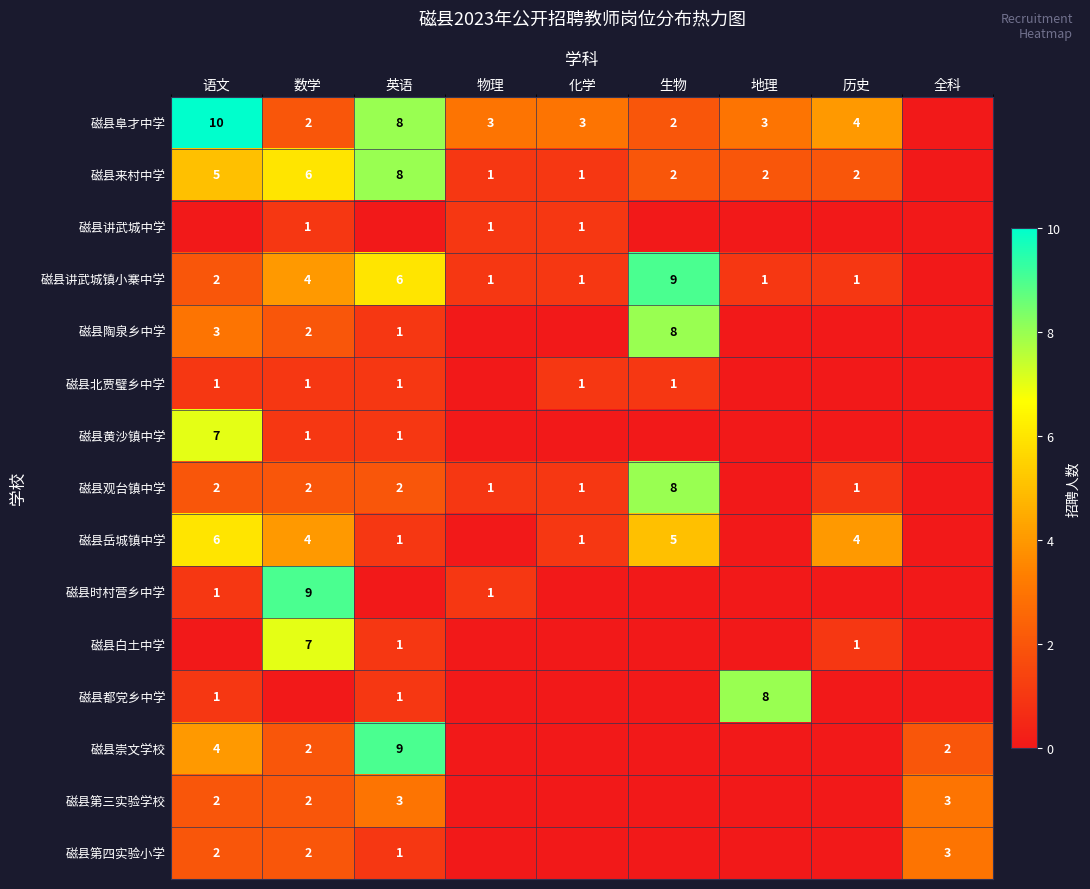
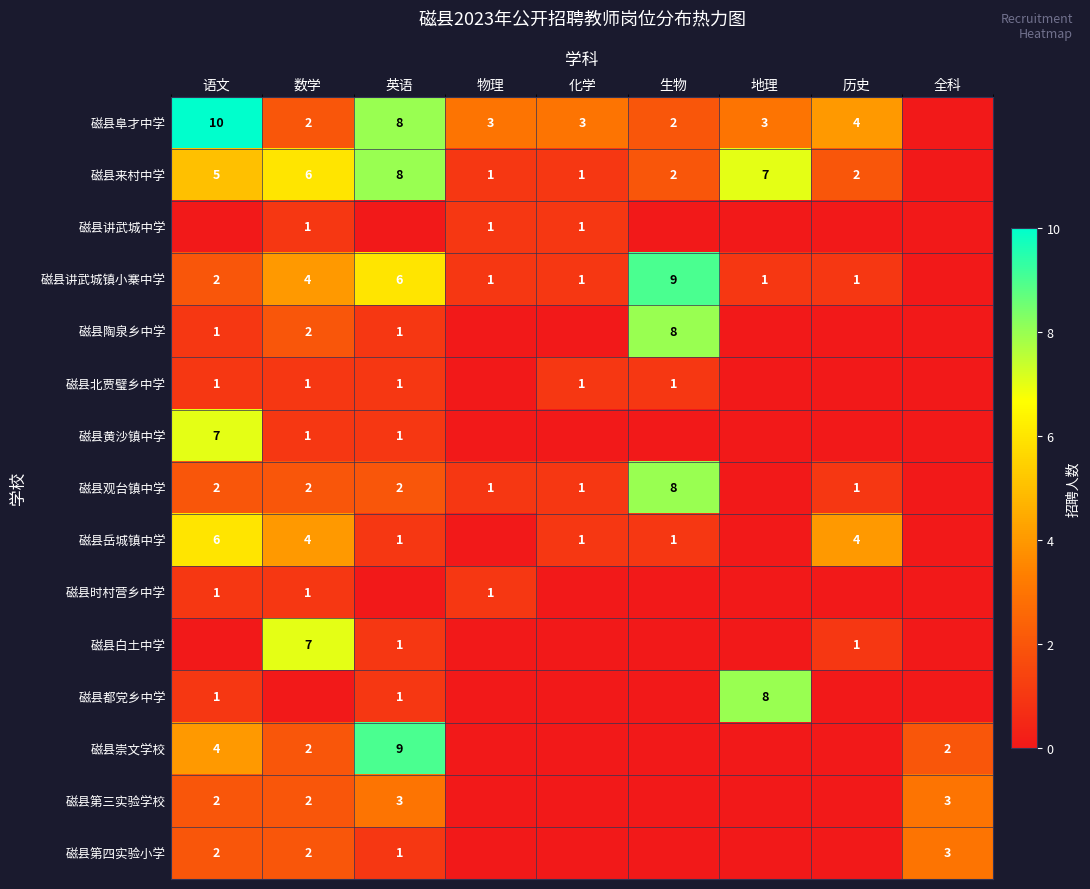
磁县来村中学, 地理: 2 -> 7
磁县陶泉乡中学, 语文: 3 -> 1
磁县岳城镇中学, 生物: 5 -> 1
磁县时村营乡中学, 数学: 9 -> 1
